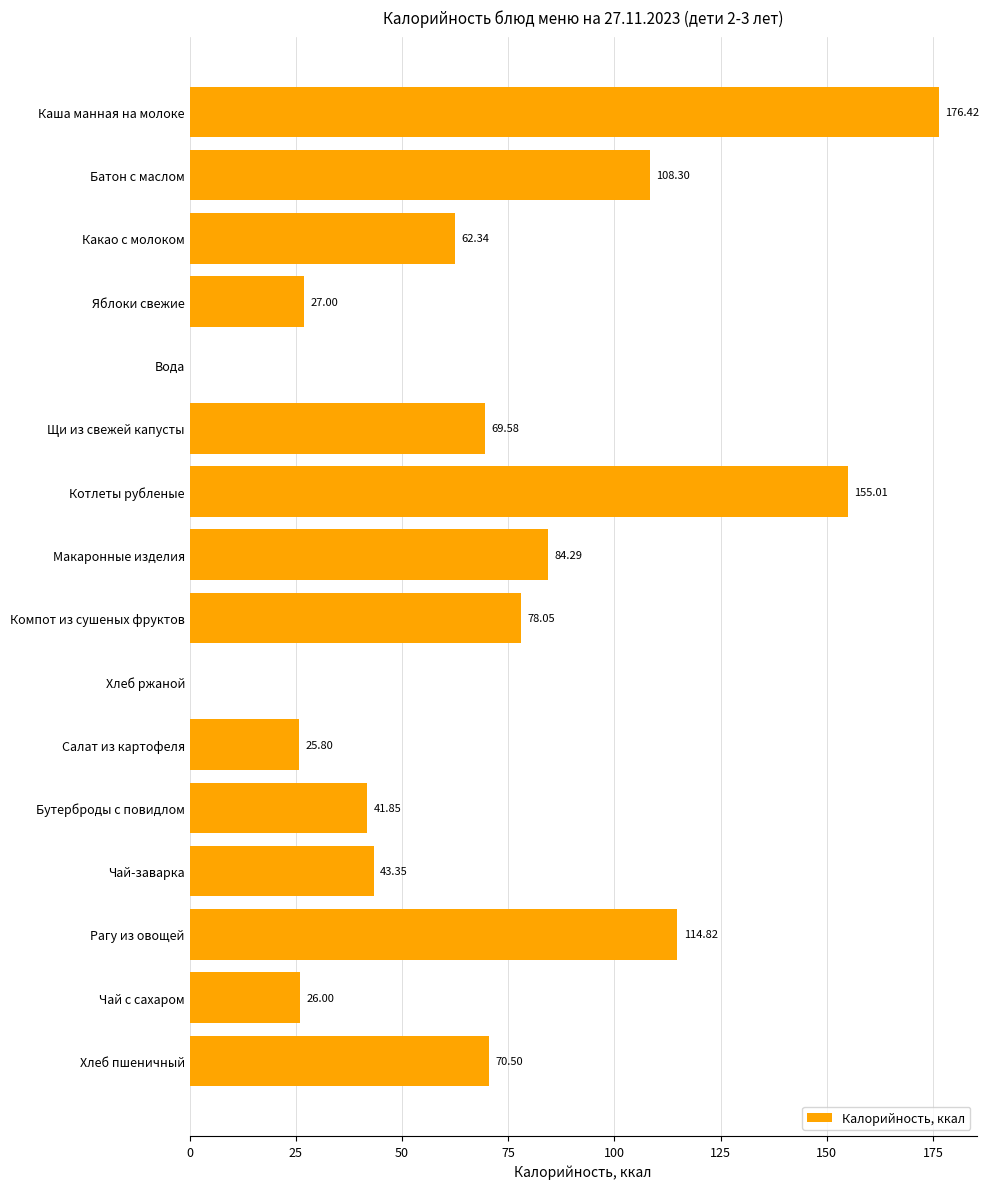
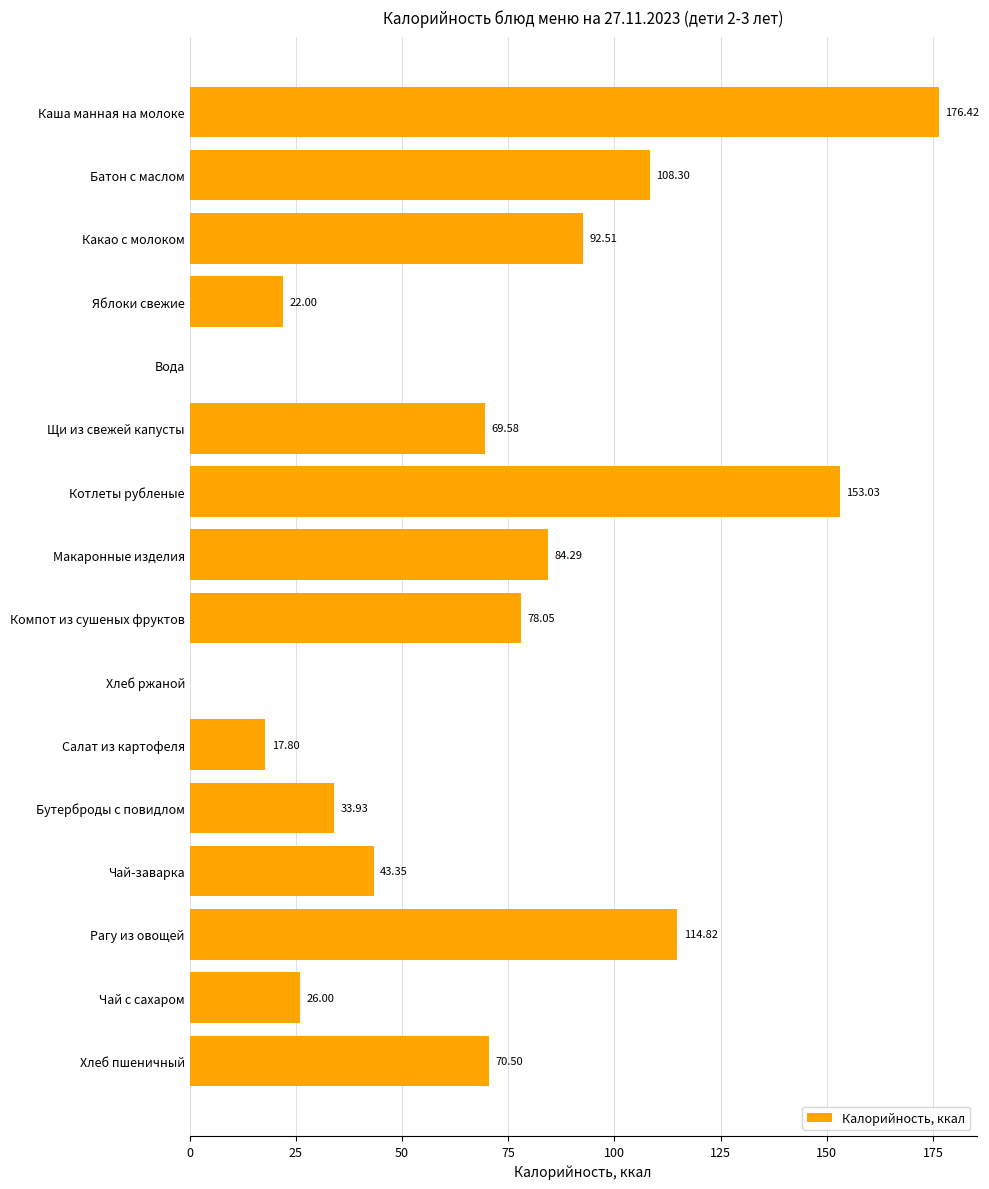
Какао с молоком: 62.34 -> 92.51
Яблоки свежие: 27.00 -> 22.00
Котлеты рубленые: 155.01 -> 153.03
Салат из картофеля: 25.80 -> 17.80
Бутерброды с повидлом: 41.85 -> 33.93
